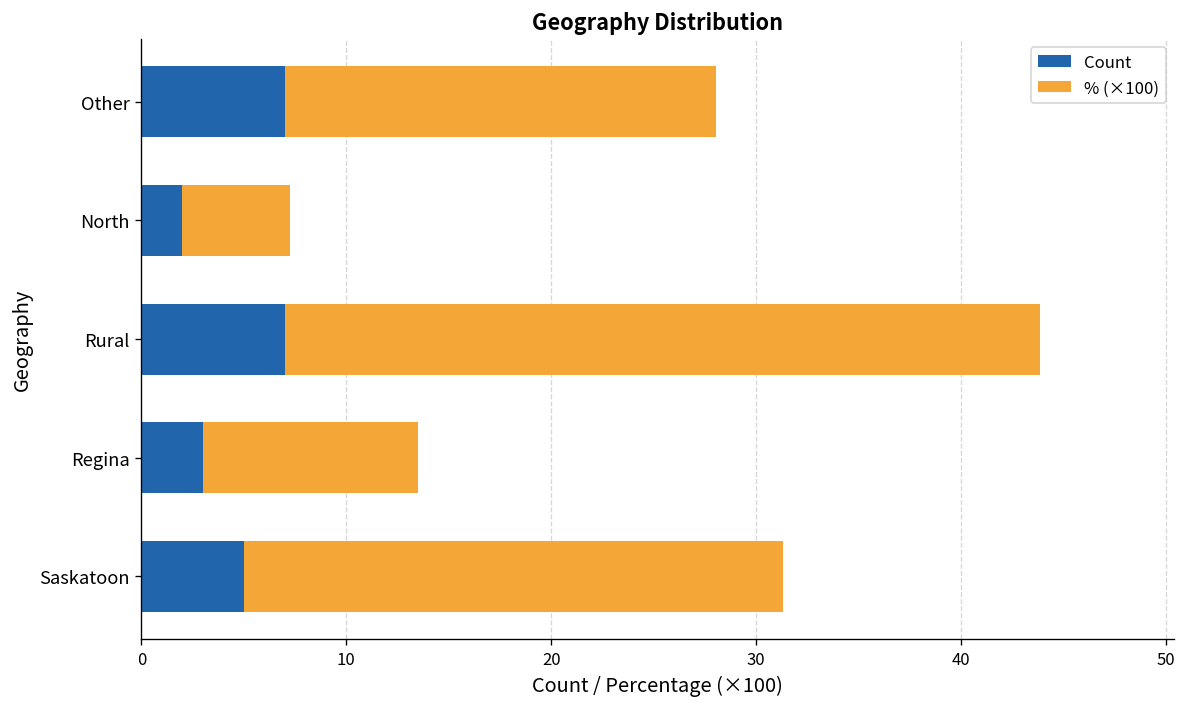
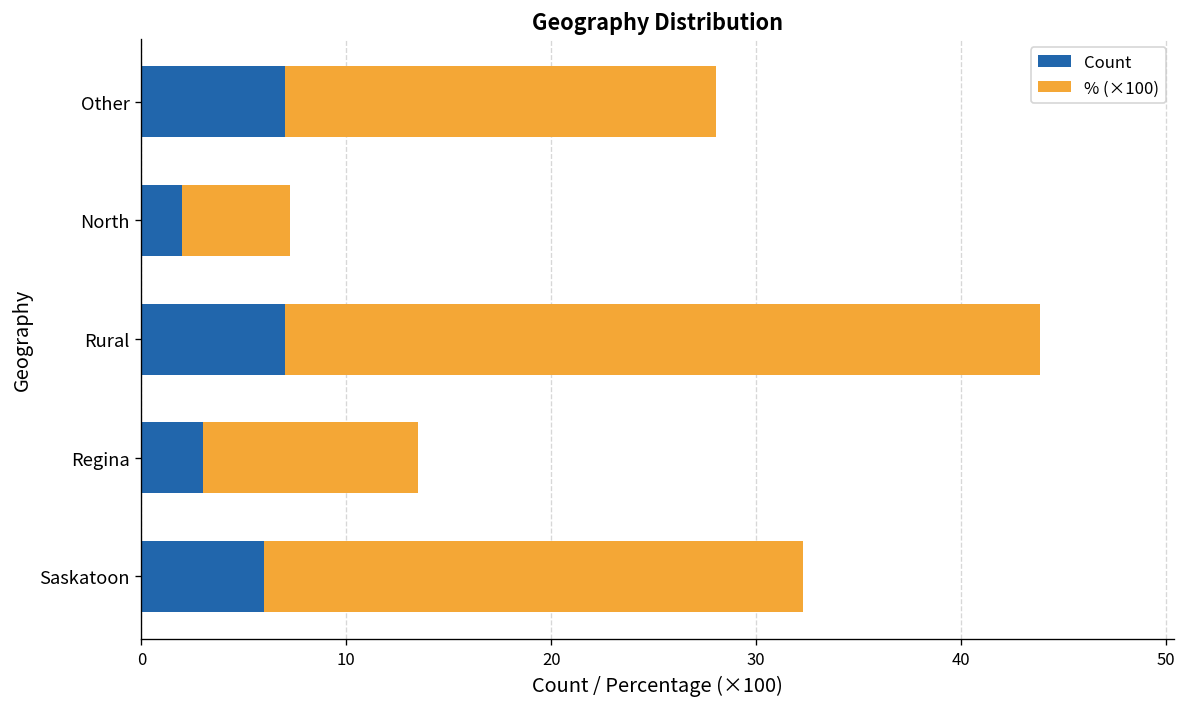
Count, Saskatoon: 5 -> 6
